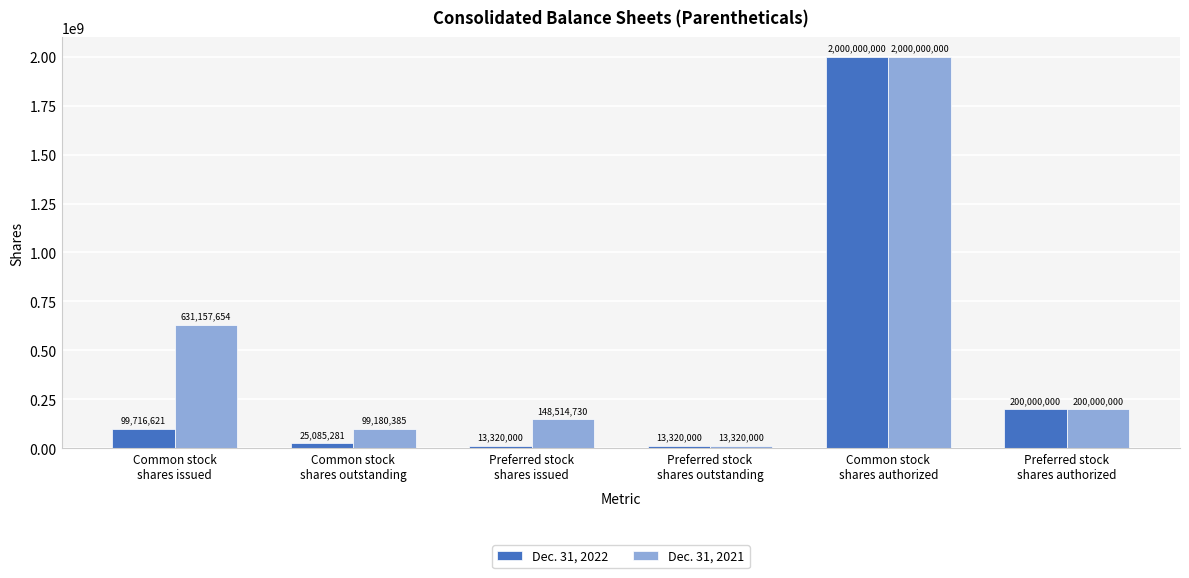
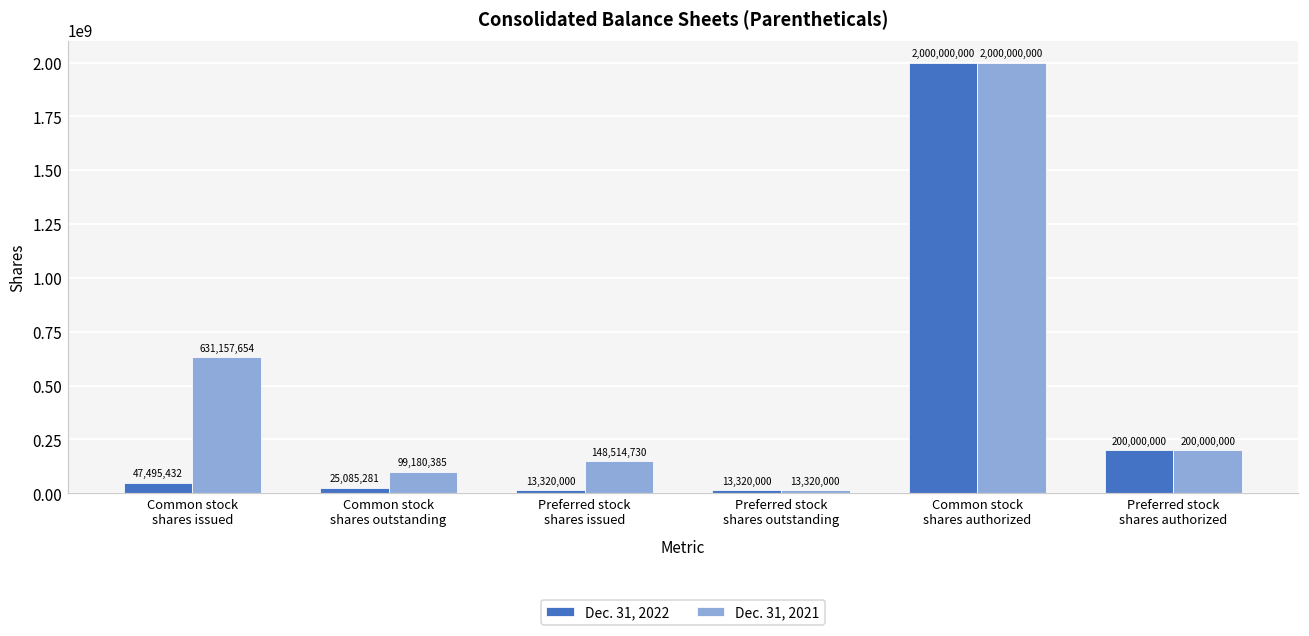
Dec. 31, 2022, Common stock shares issued: 99,716,621 -> 47,495,432
